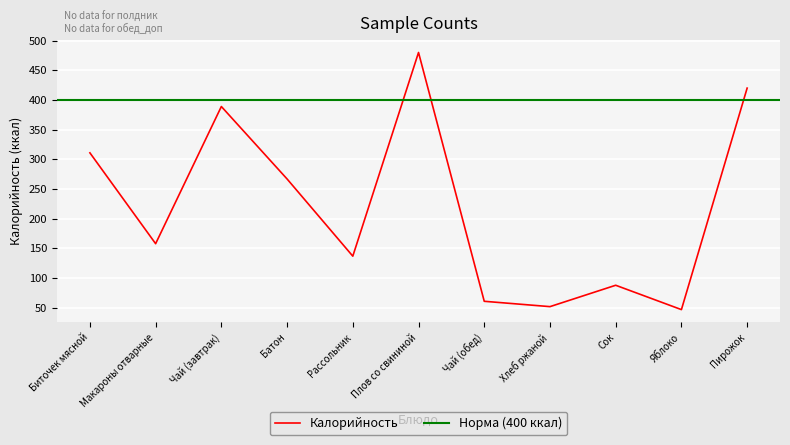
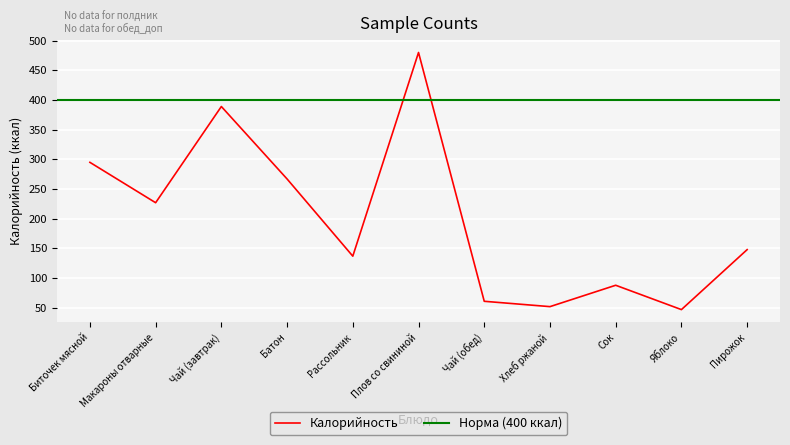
Биточек мясной: 310 -> 300
Макароны отварные: 160 -> 230
Пирожок: 420 -> 150
